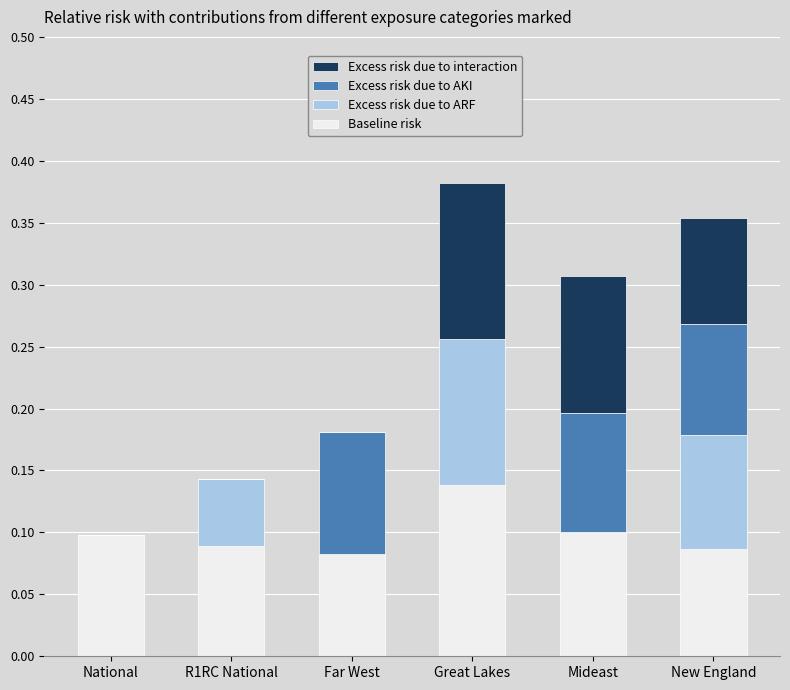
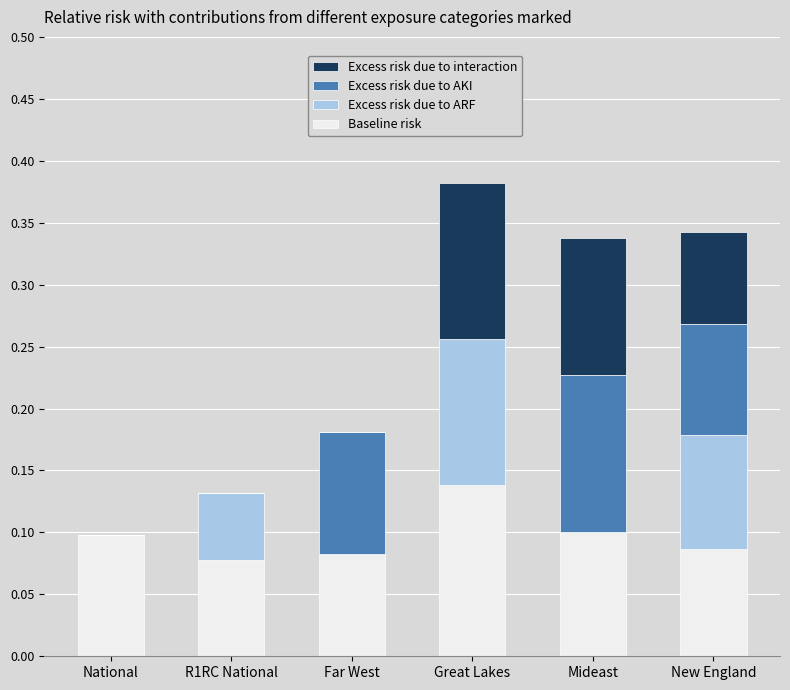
Baseline risk, R1RC National: 0.089 -> 0.078
Excess risk due to AKI, Mideast: 0.097 -> 0.127
Excess risk due to interaction, New England: 0.086 -> 0.074
